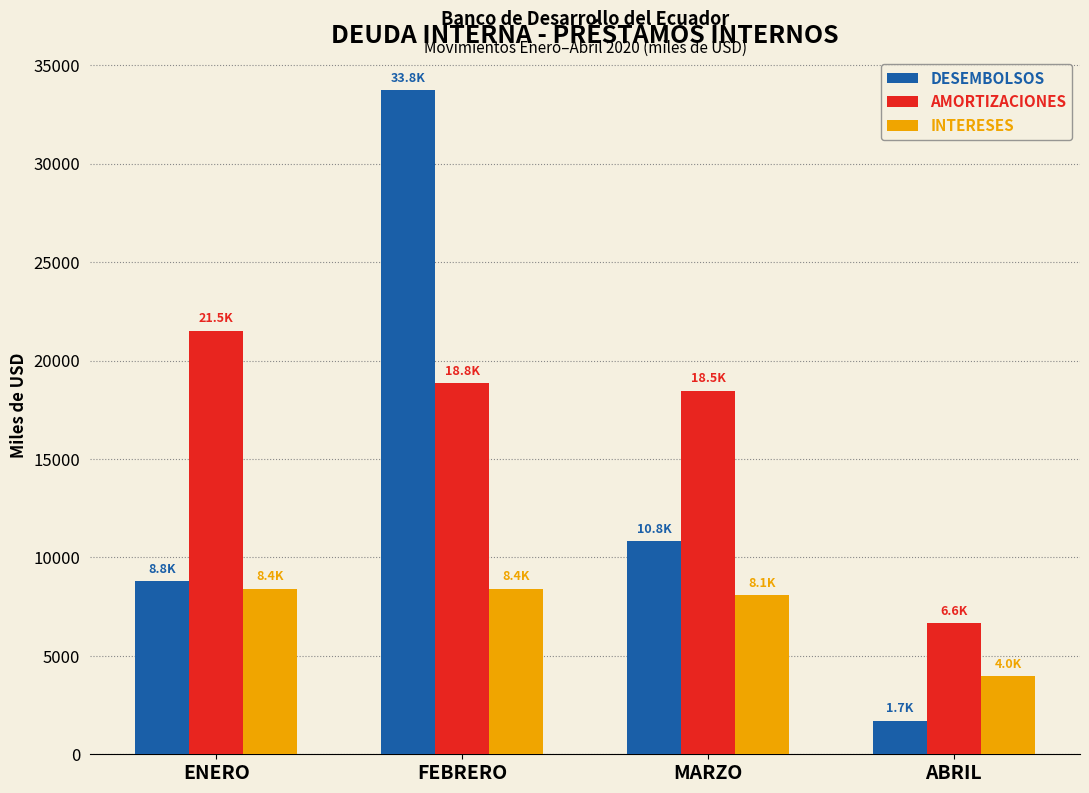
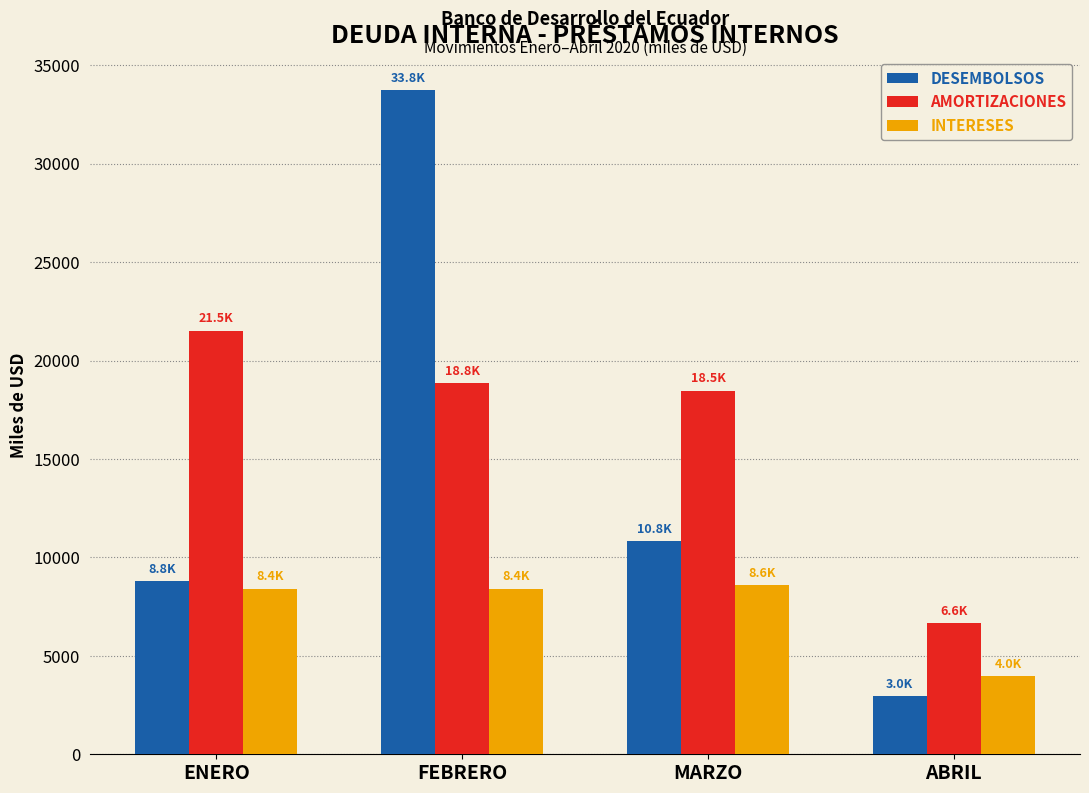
INTERESES, MARZO: 8.1K -> 8.6K
DESEMBOLSOS, ABRIL: 1.7K -> 3.0K
